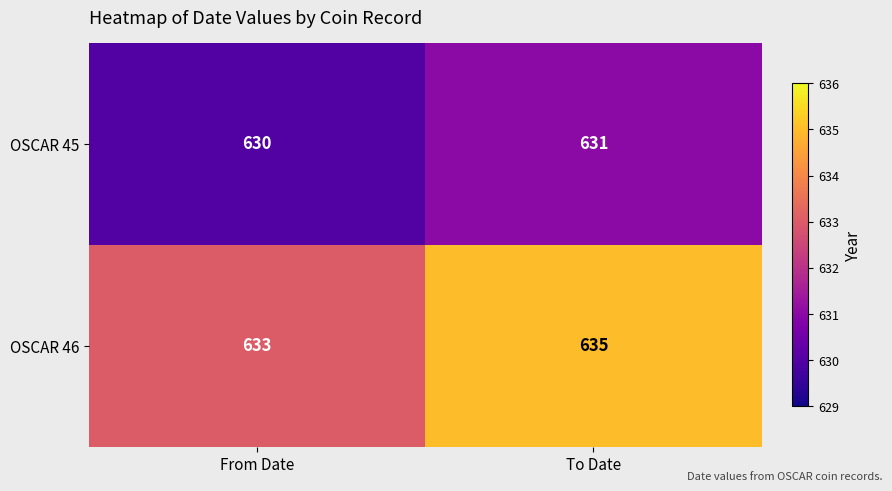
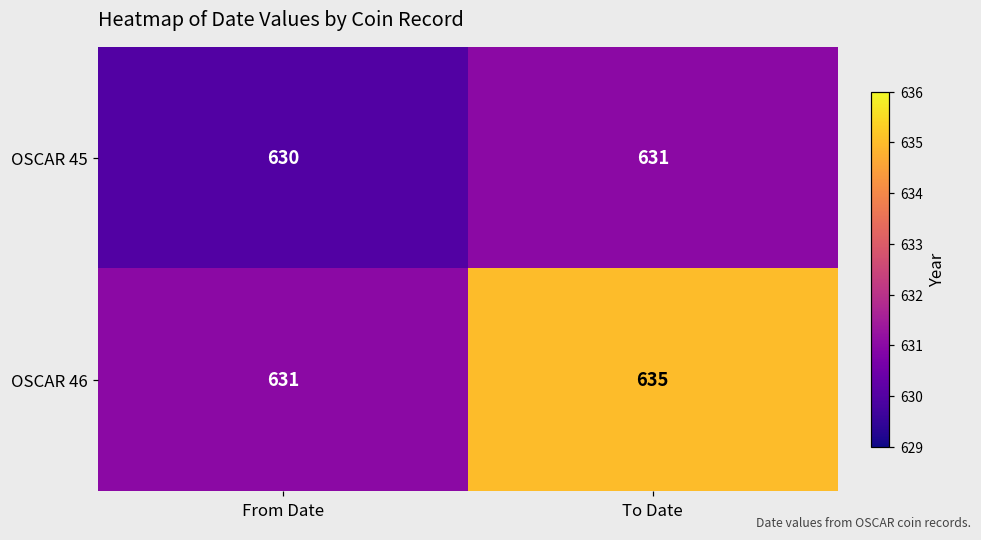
OSCAR 46, From Date: 633 -> 631
